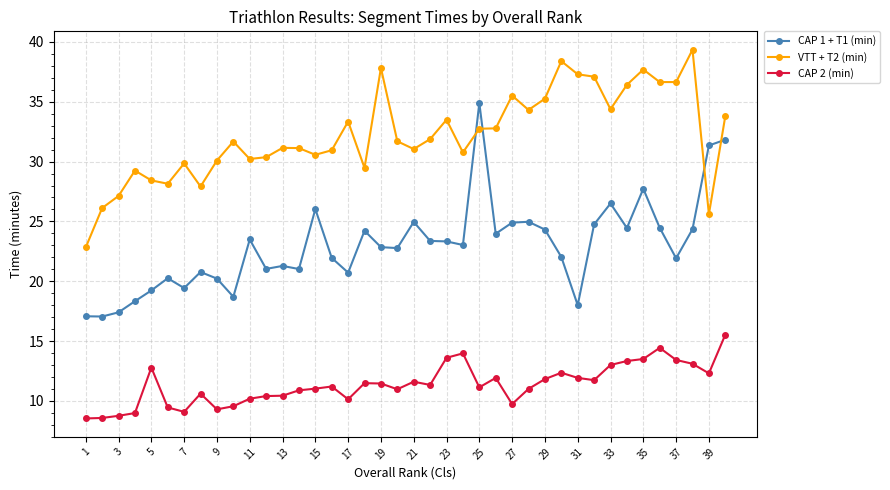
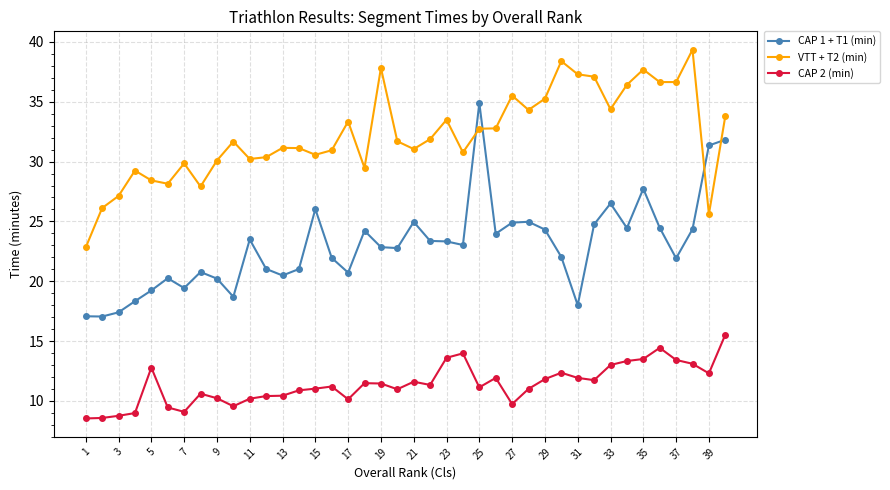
CAP 2 (min), 9: 9.3 -> 10.2
CAP 1 + T1 (min), 13: 21.3 -> 20.5
